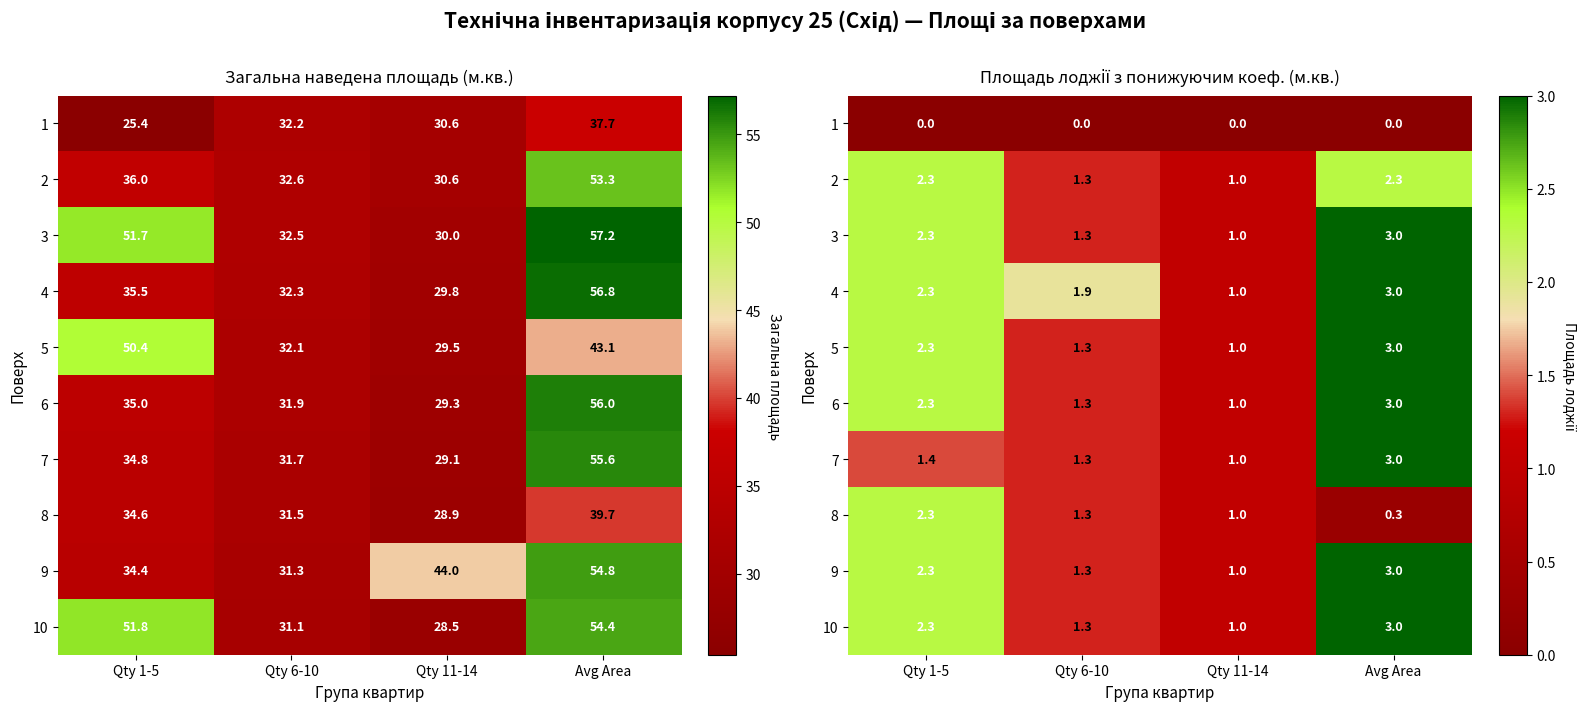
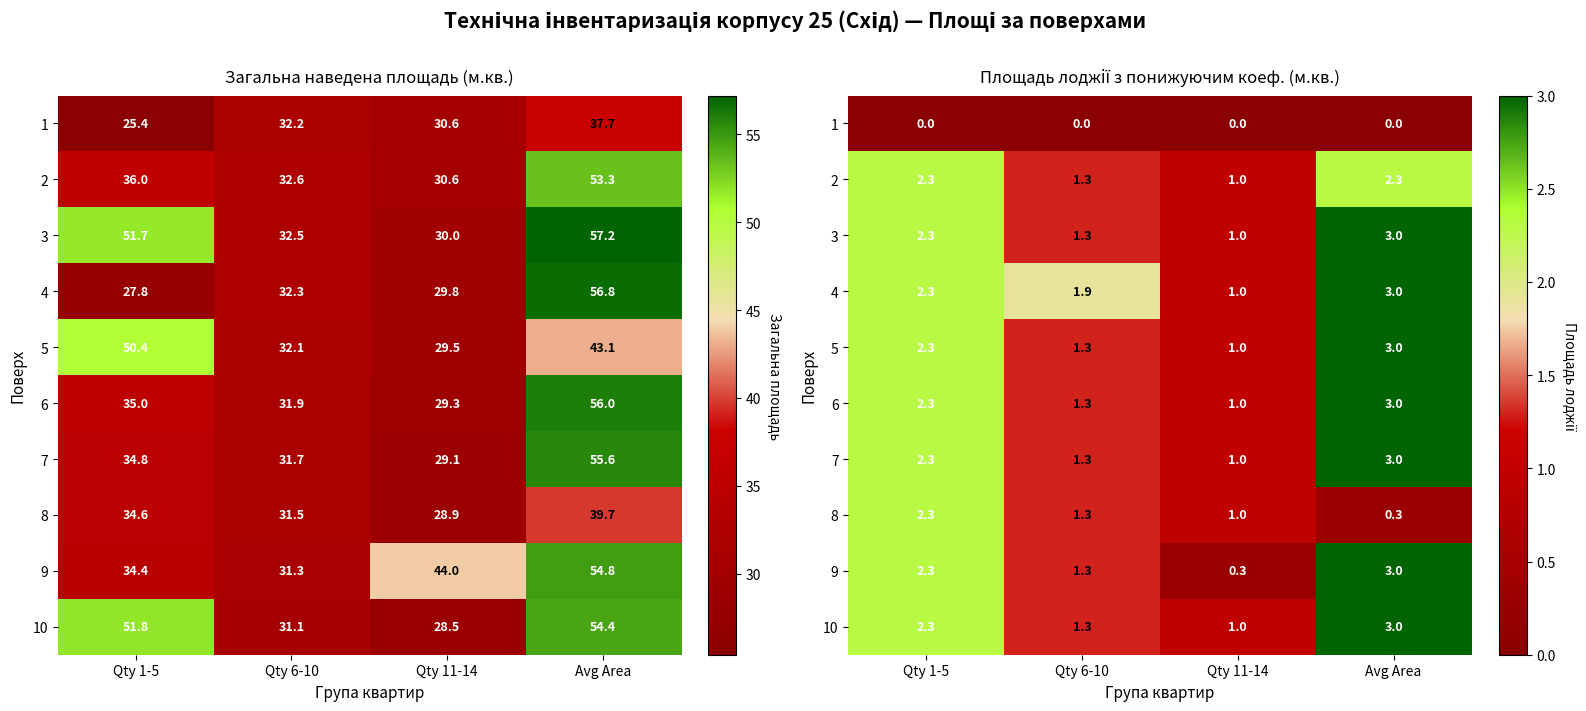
Загальна наведена площадь (м.кв.), 4, Qty 1-5: 35.5 -> 27.8
Площадь лоджії з понижуючим коеф. (м.кв.), 7, Qty 1-5: 1.4 -> 2.3
Площадь лоджії з понижуючим коеф. (м.кв.), 9, Qty 11-14: 1.0 -> 0.3
